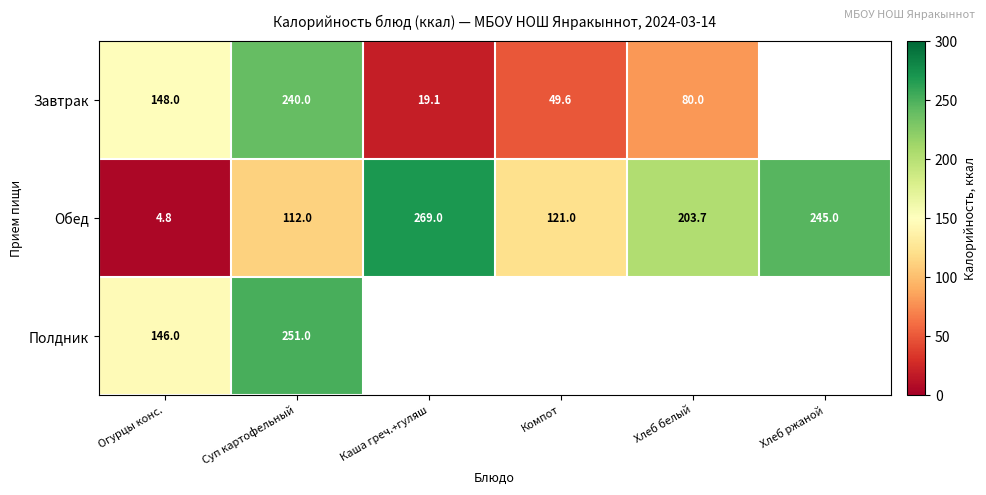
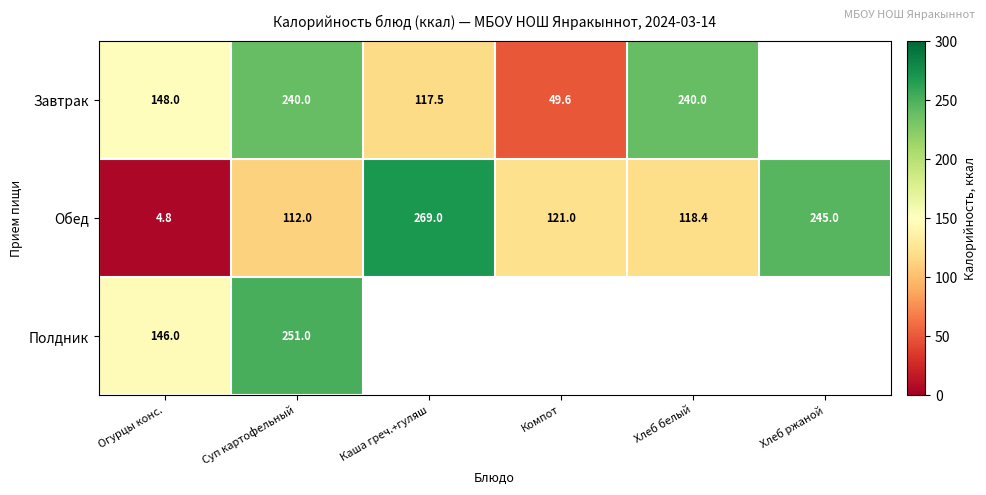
Завтрак, Каша греч.+гуляш: 19.1 -> 117.5
Завтрак, Хлеб белый: 80.0 -> 240.0
Обед, Хлеб белый: 203.7 -> 118.4
